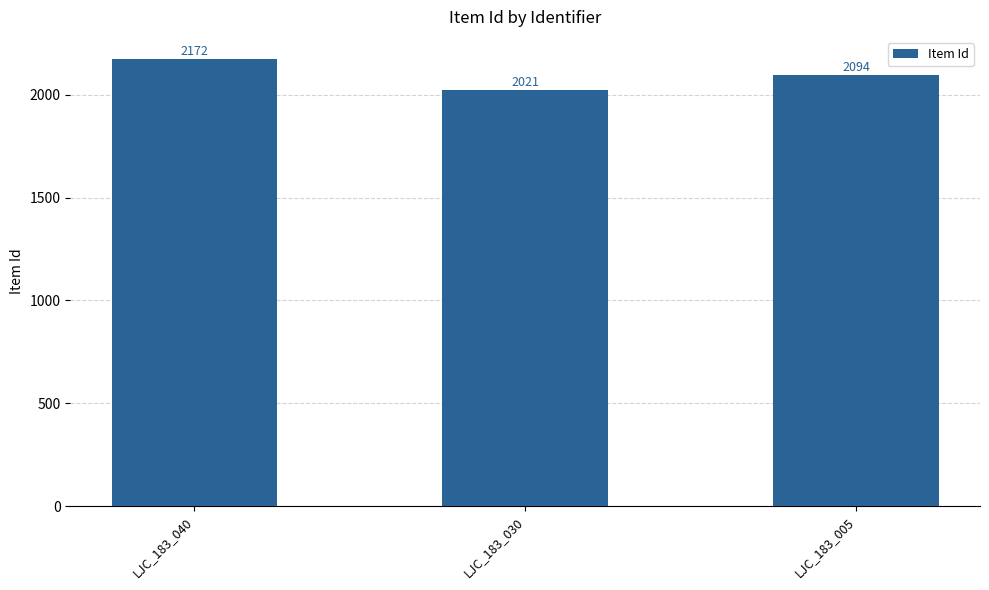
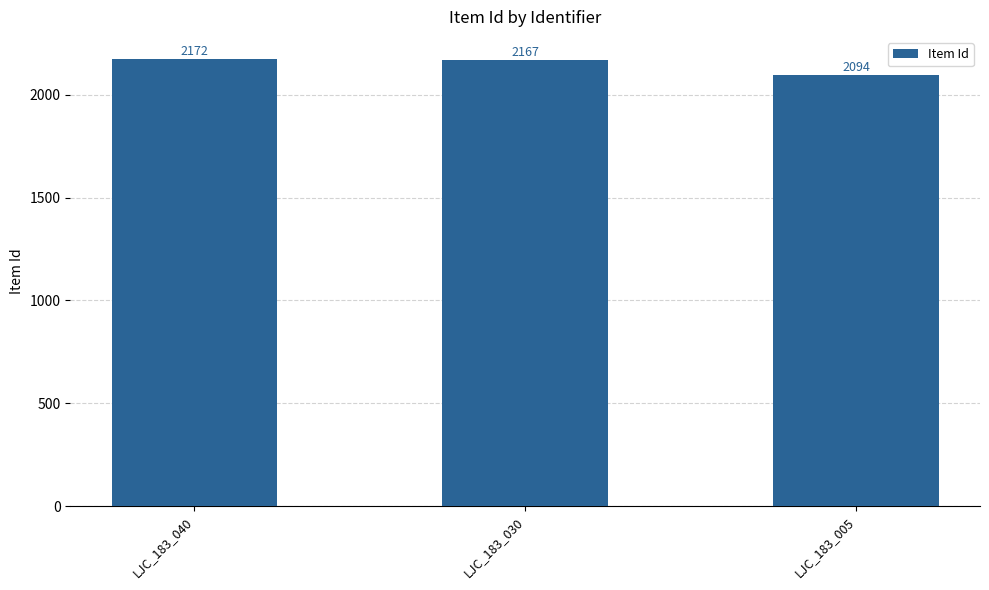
LJC_183_030: 2021 -> 2167
